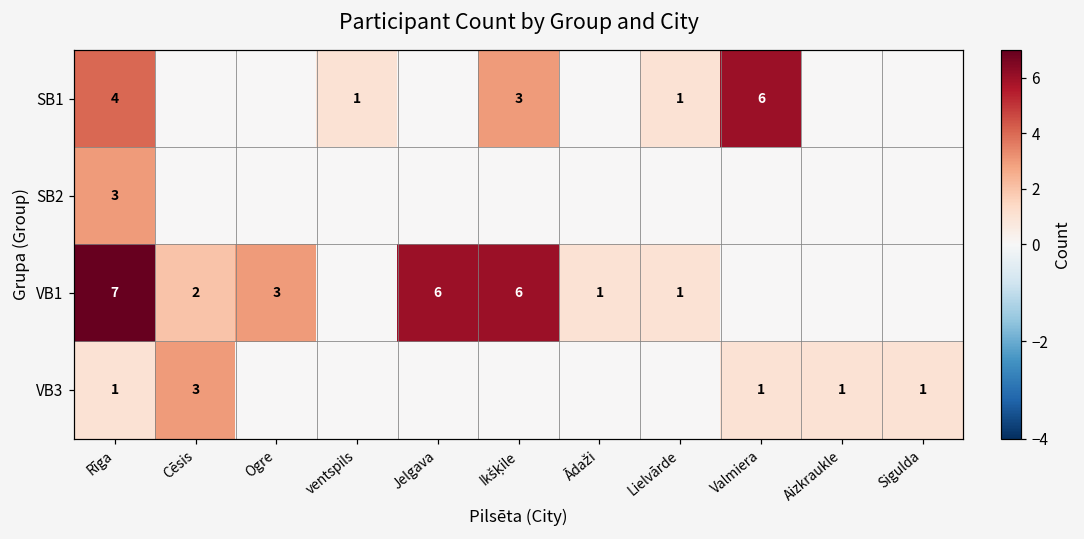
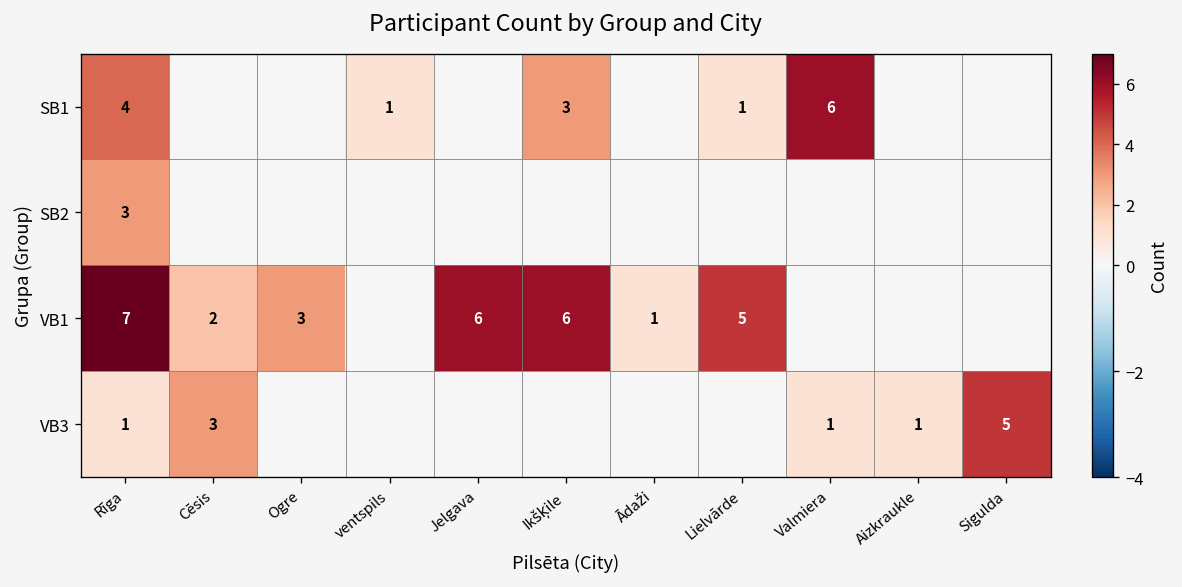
VB1, Lielvārde: 1 -> 5
VB3, Sigulda: 1 -> 5
